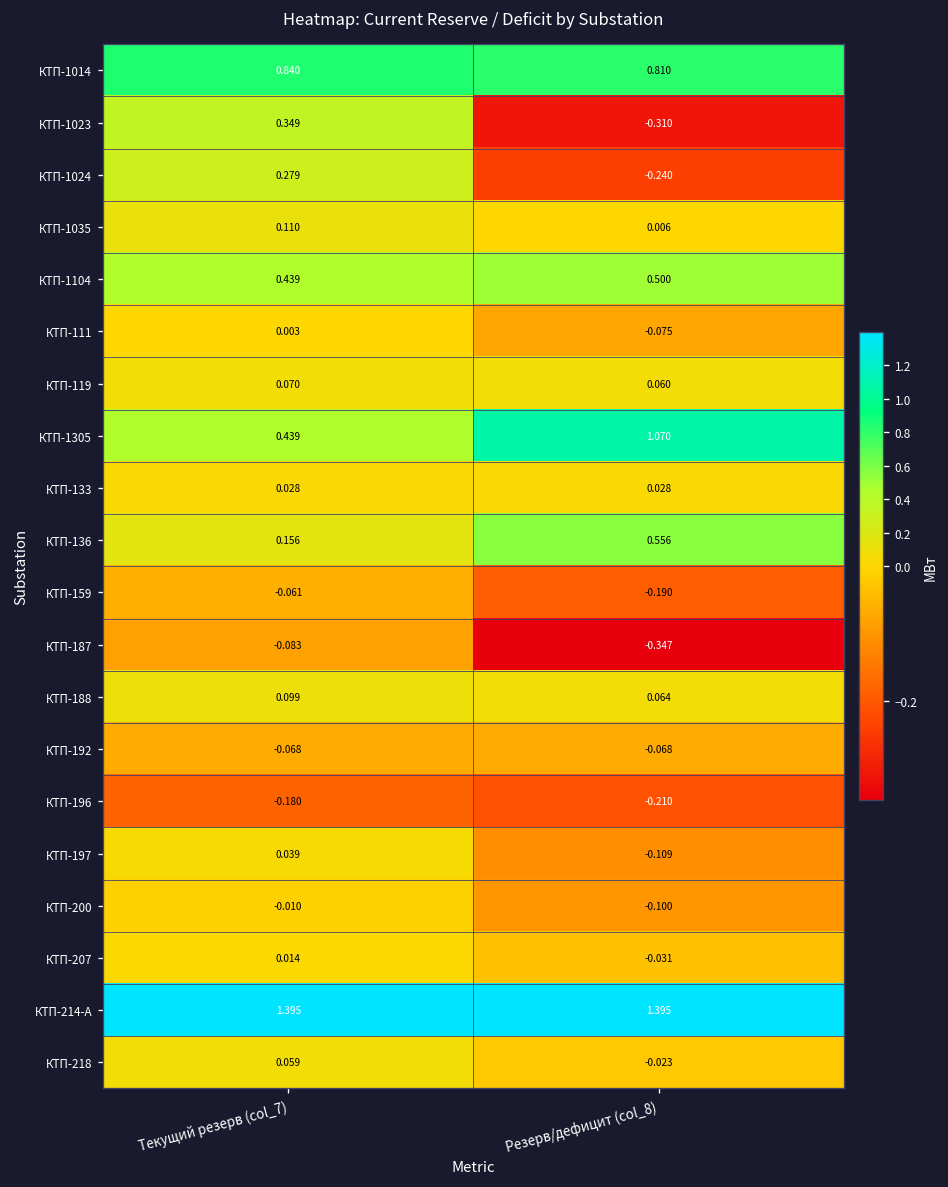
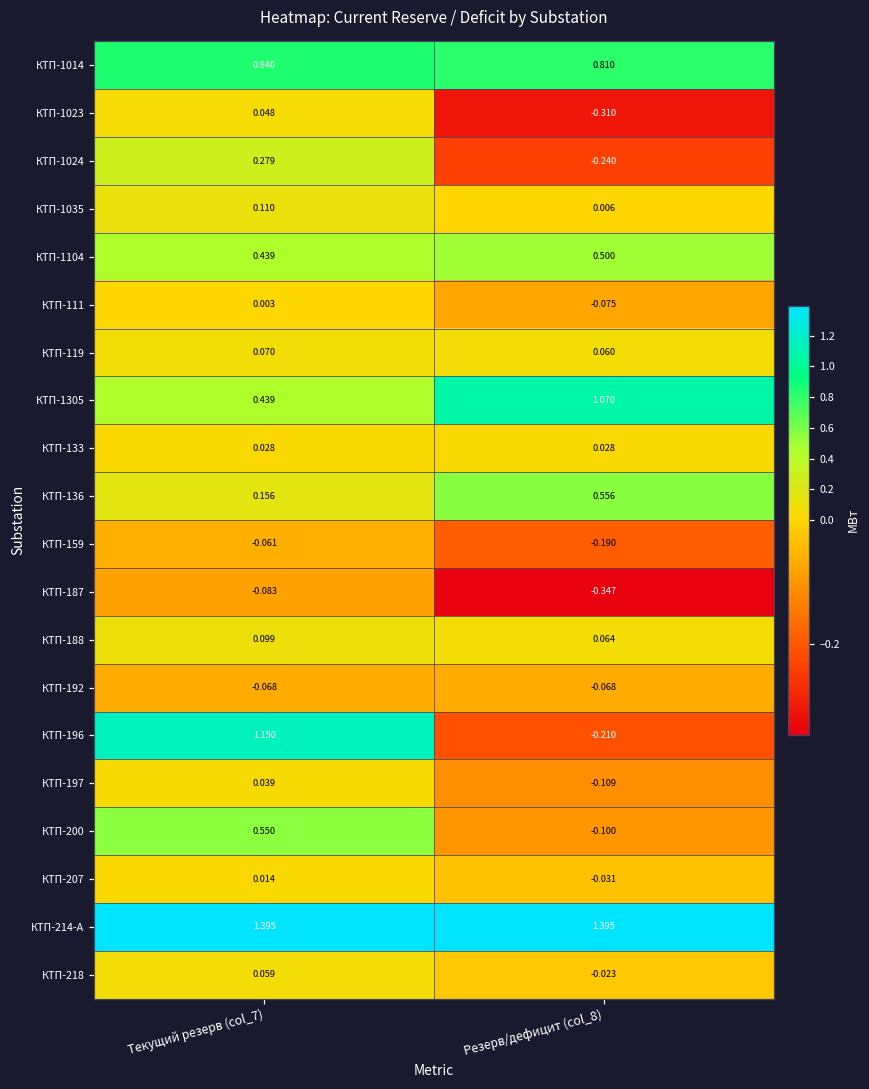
КТП-1023, Текущий резерв (col_7): 0.349 -> 0.048
КТП-196, Текущий резерв (col_7): -0.180 -> 1.150
КТП-200, Текущий резерв (col_7): -0.010 -> 0.550
